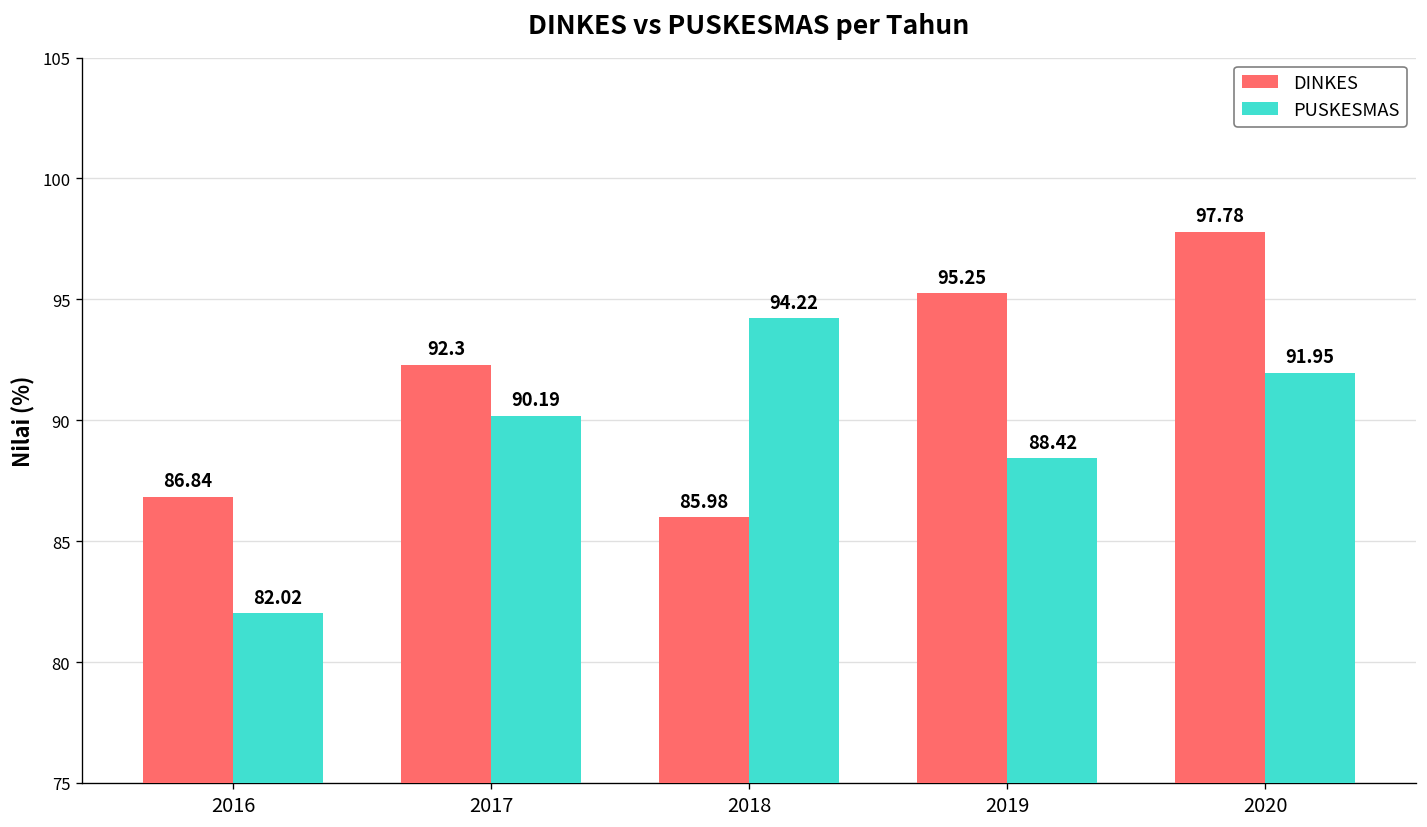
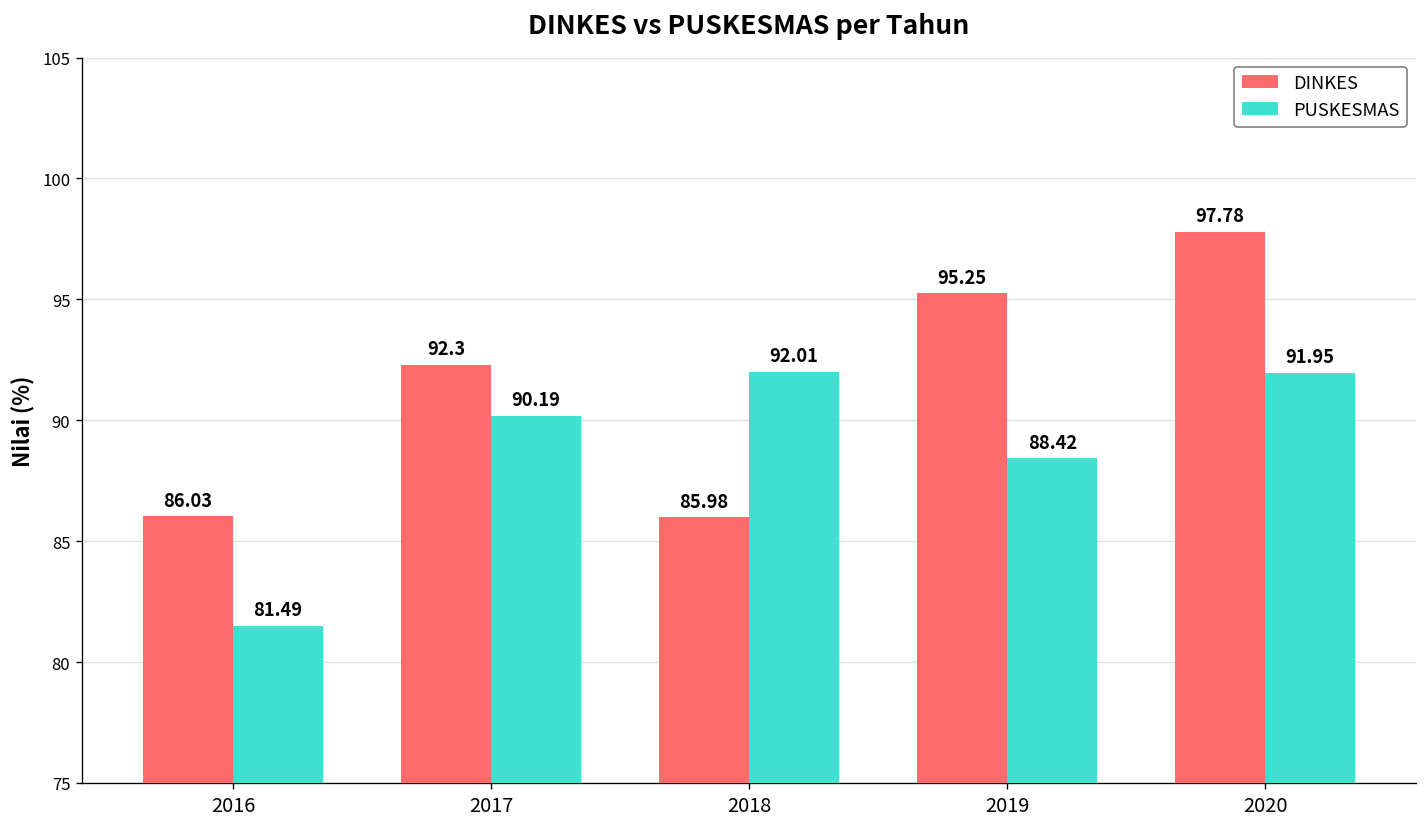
DINKES, 2016: 86.84 -> 86.03
PUSKESMAS, 2016: 82.02 -> 81.49
PUSKESMAS, 2018: 94.22 -> 92.01
